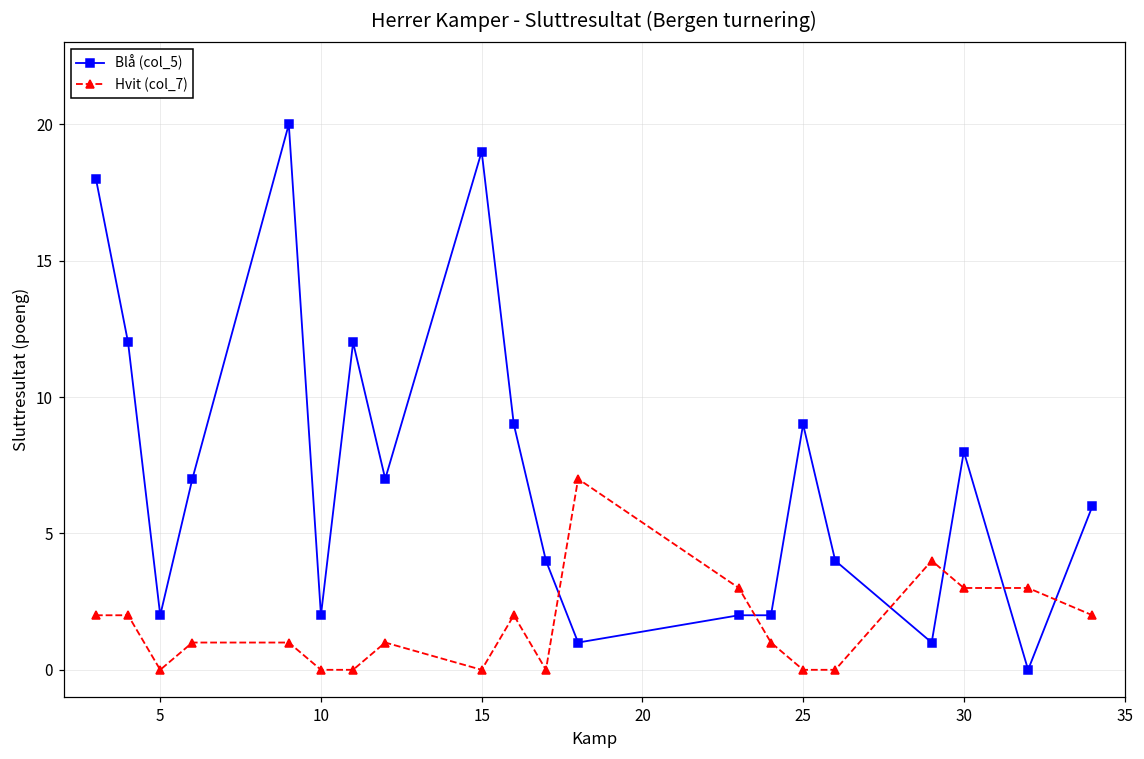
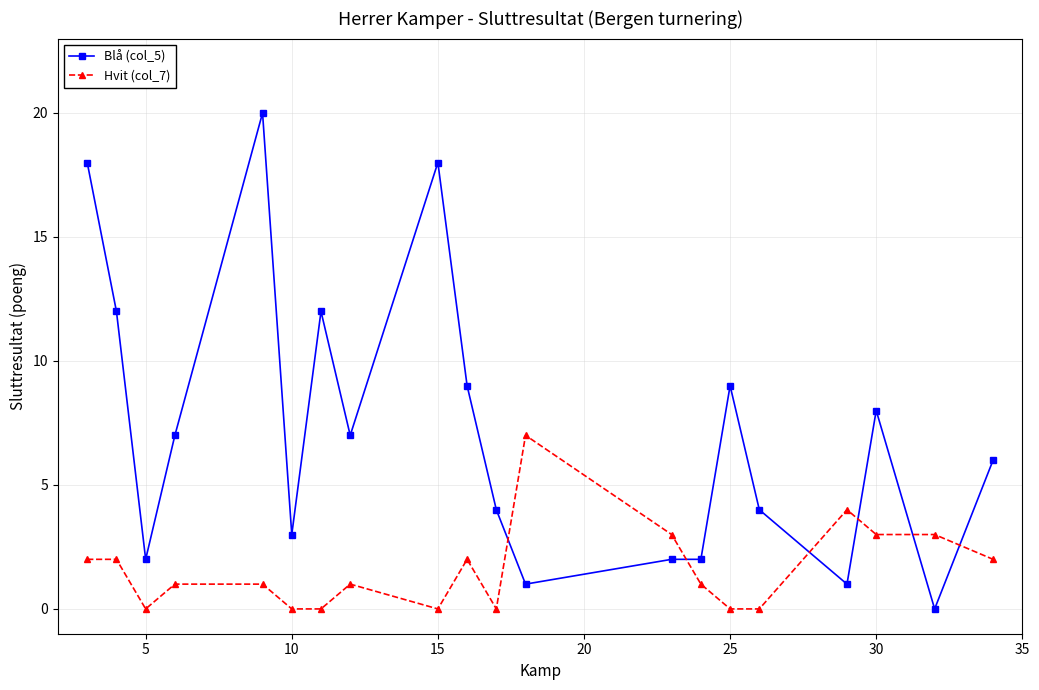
Blå (col_5), 10: 2 -> 3
Blå (col_5), 15: 19 -> 18
